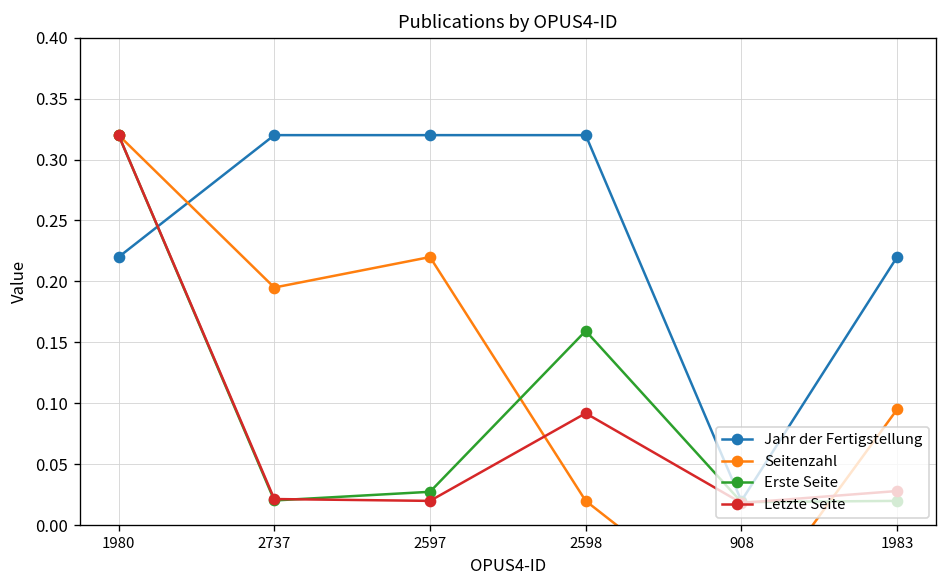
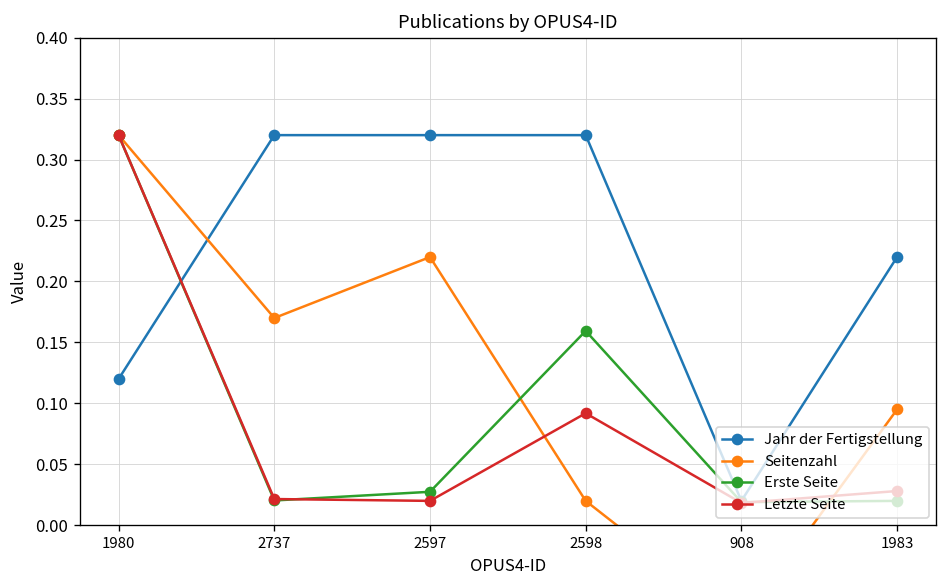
Jahr der Fertigstellung, 1980: 0.220 -> 0.120
Seitenzahl, 2737: 0.195 -> 0.170
